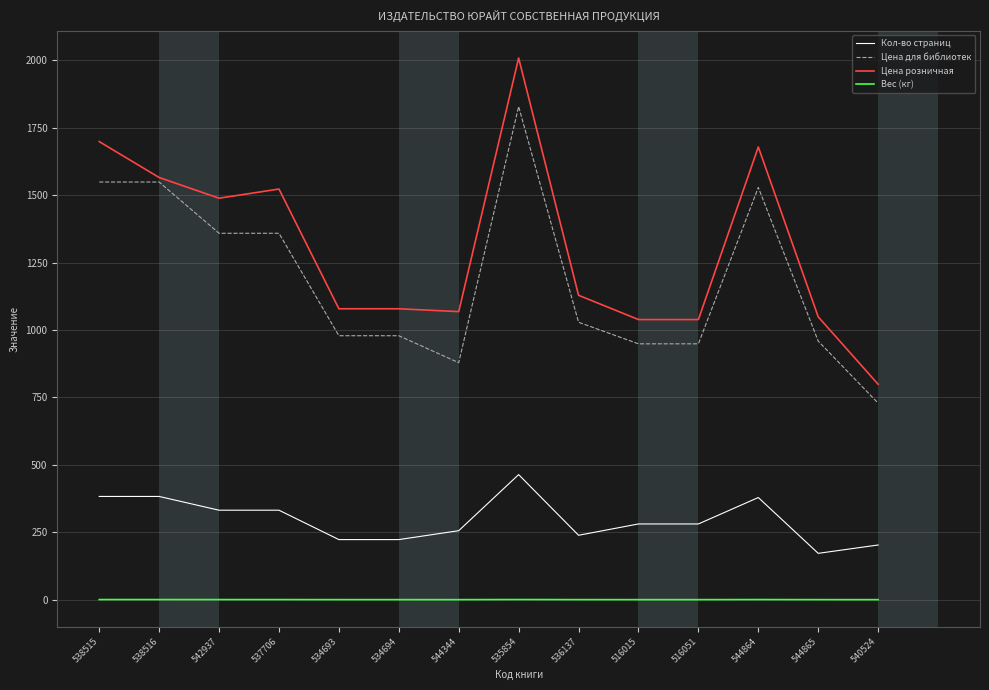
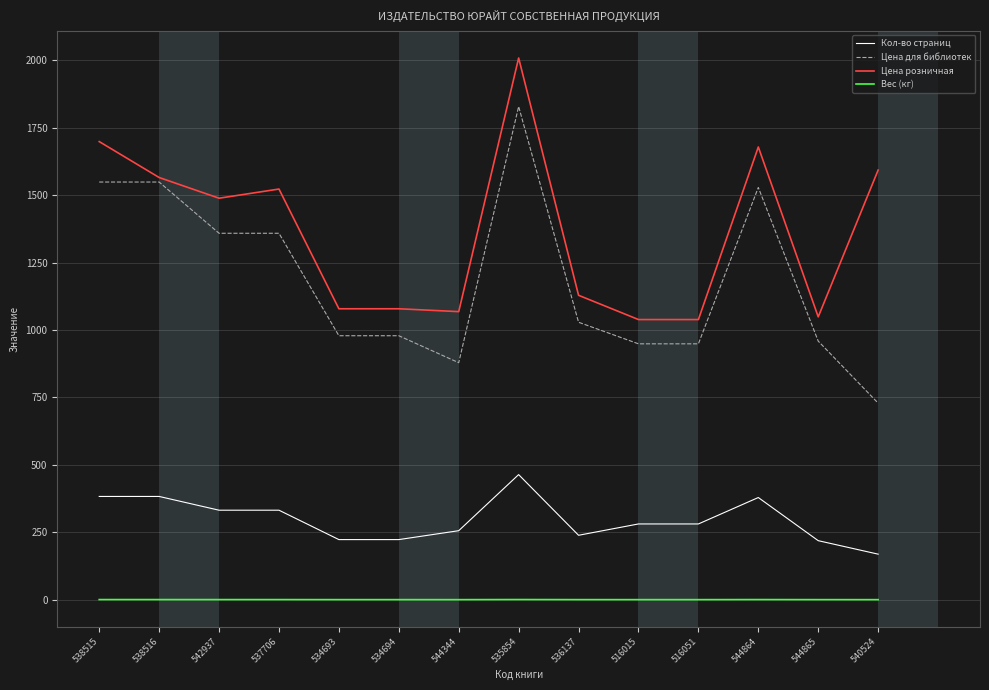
Кол-во страниц, 544865: 170 -> 220
Кол-во страниц, 540524: 200 -> 170
Цена розничная, 540524: 800 -> 1590
